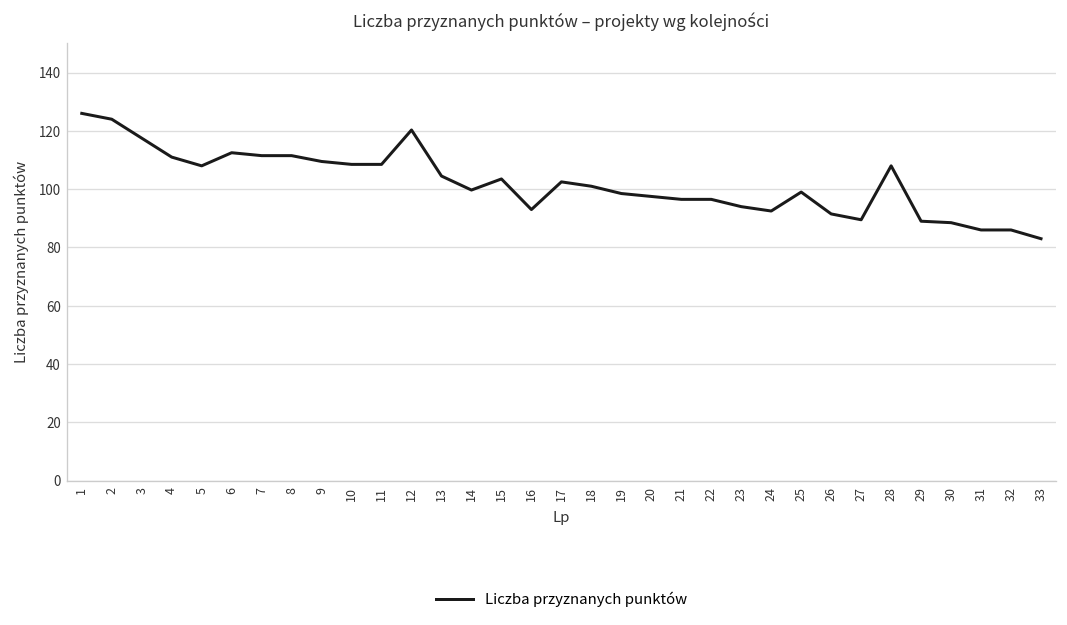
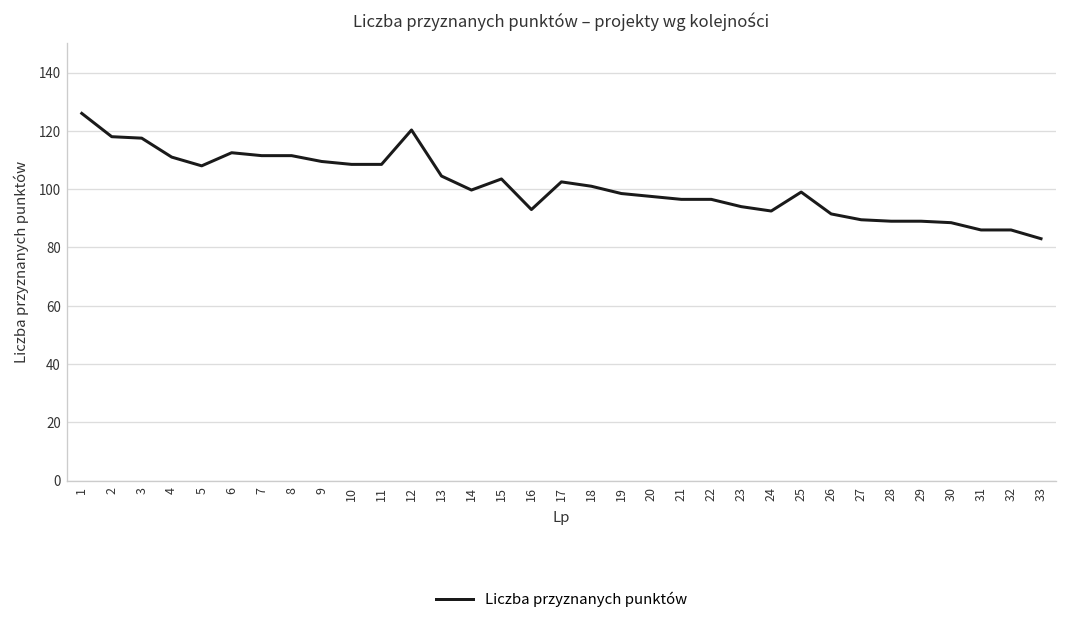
2: 124 -> 118
28: 108 -> 89
